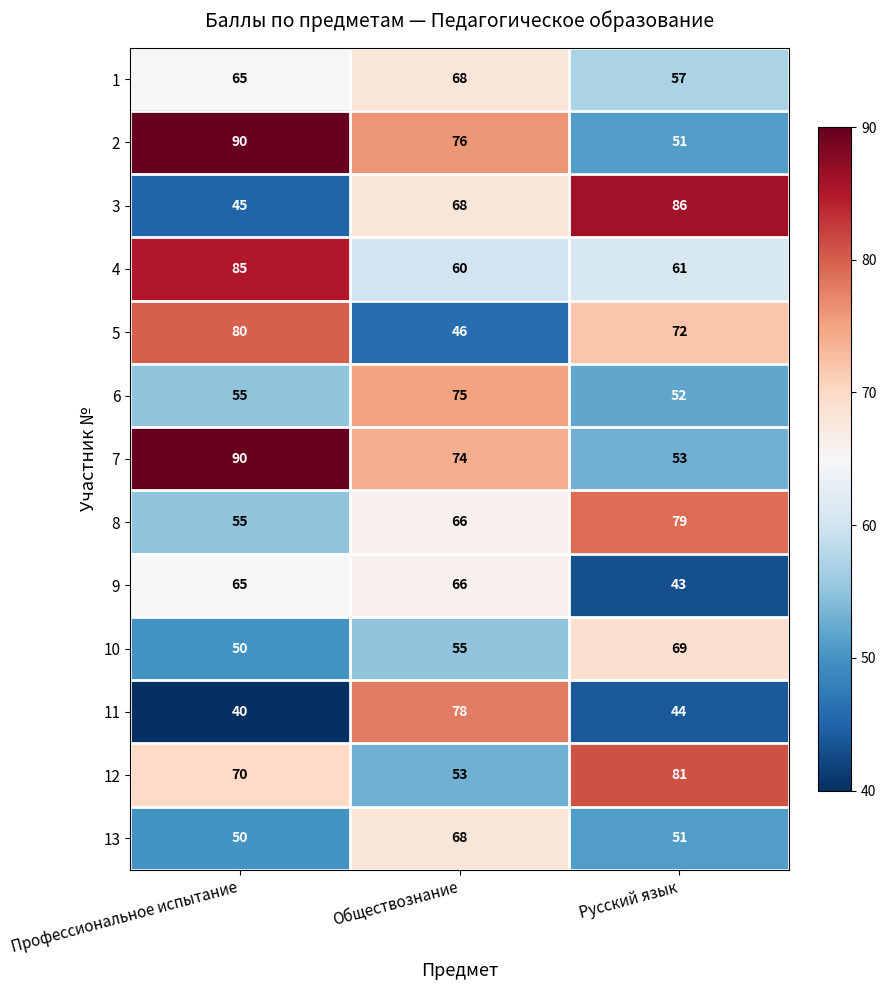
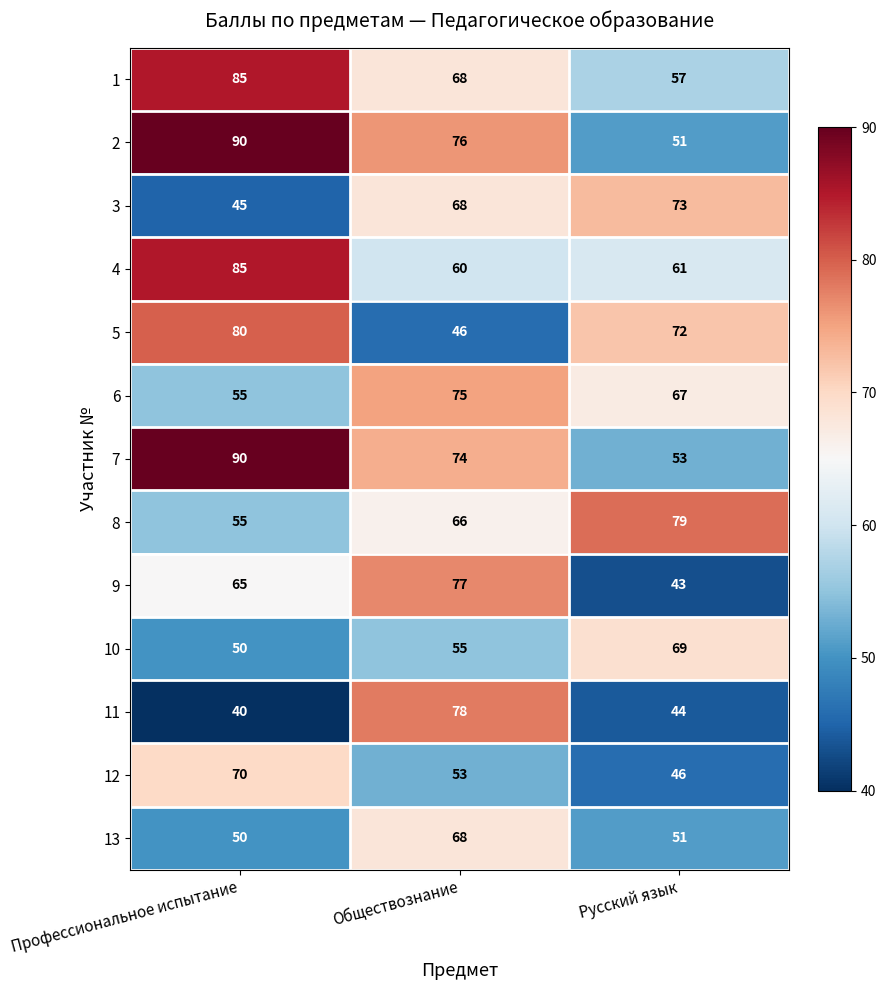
1, Профессиональное испытание: 65 -> 85
3, Русский язык: 86 -> 73
6, Русский язык: 52 -> 67
9, Обществознание: 66 -> 77
12, Русский язык: 81 -> 46
